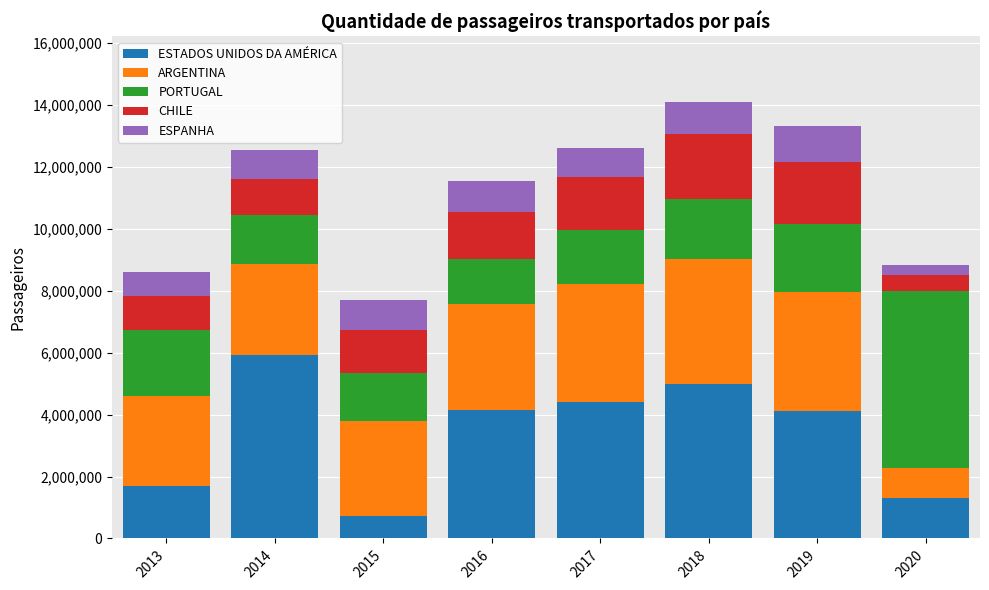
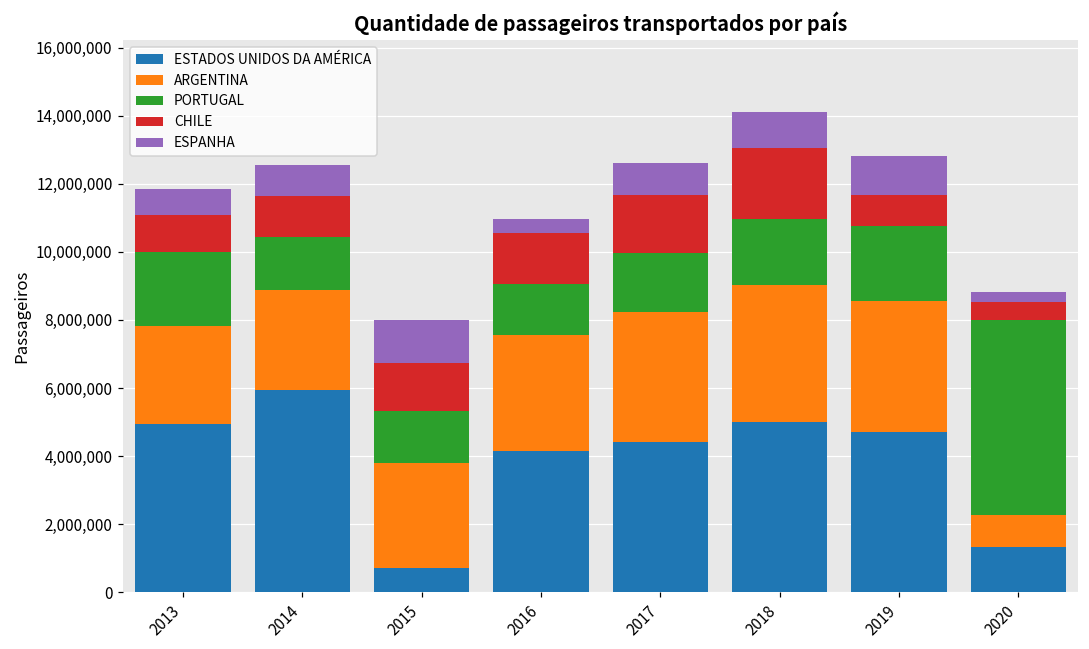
ESTADOS UNIDOS DA AMÉRICA, 2013: 1,700,000 -> 4,900,000
ESPANHA, 2015: 1,000,000 -> 1,300,000
ESPANHA, 2016: 1,000,000 -> 400,000
ESTADOS UNIDOS DA AMÉRICA, 2019: 4,100,000 -> 4,700,000
CHILE, 2019: 2,000,000 -> 900,000
